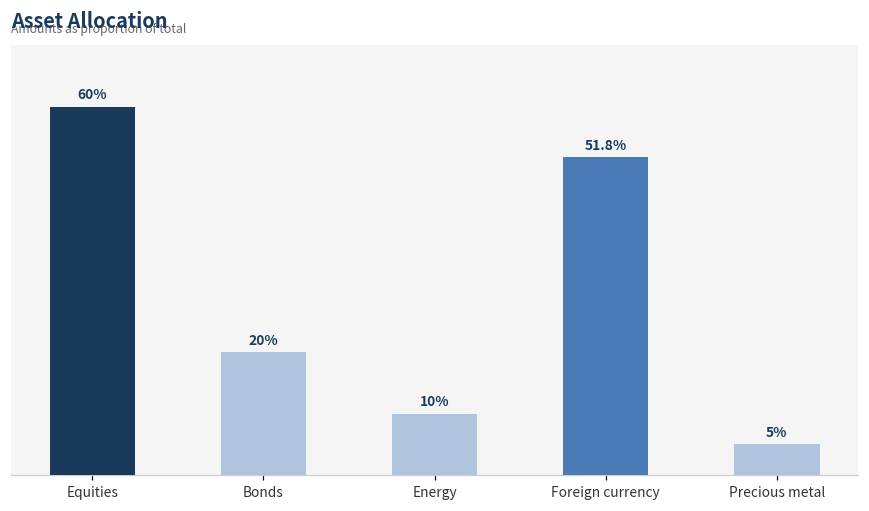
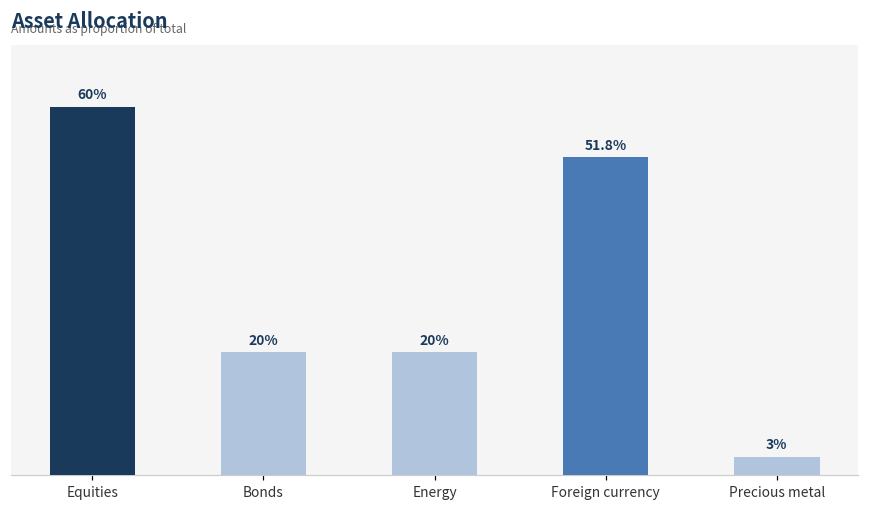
Energy: 10% -> 20%
Precious metal: 5% -> 3%
